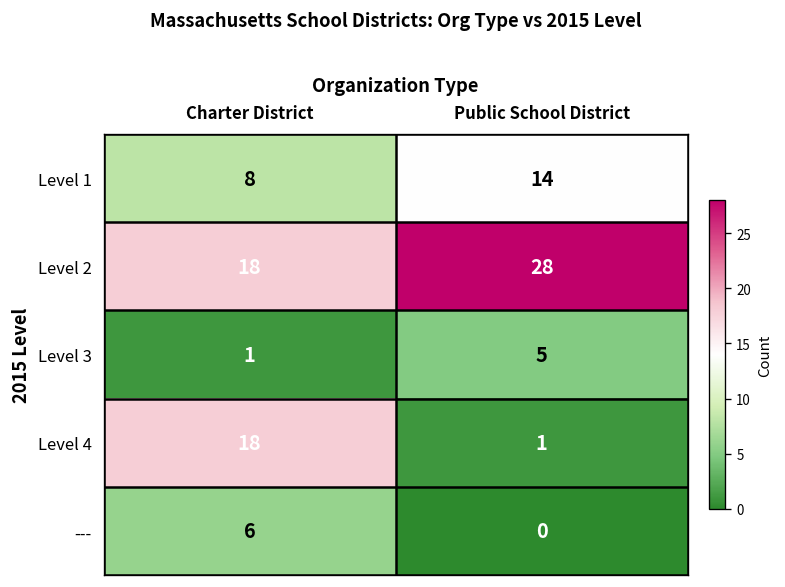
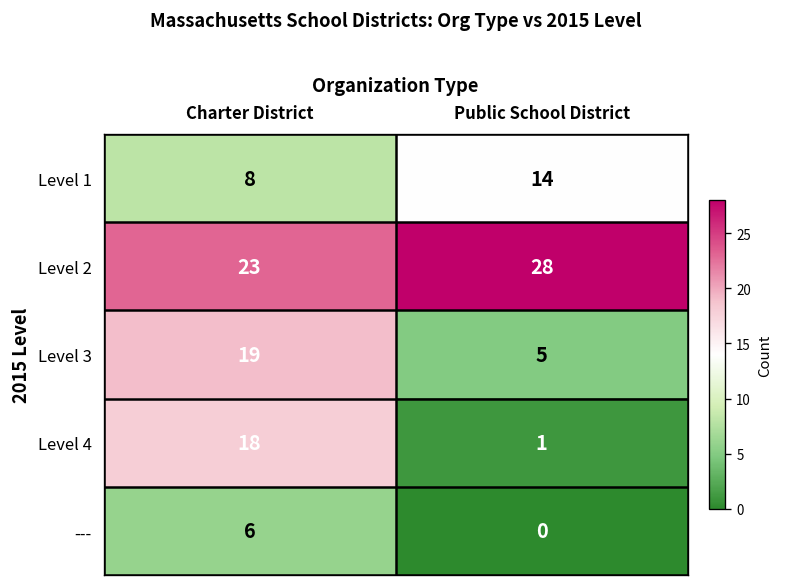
Level 2, Charter District: 18 -> 23
Level 3, Charter District: 1 -> 19
